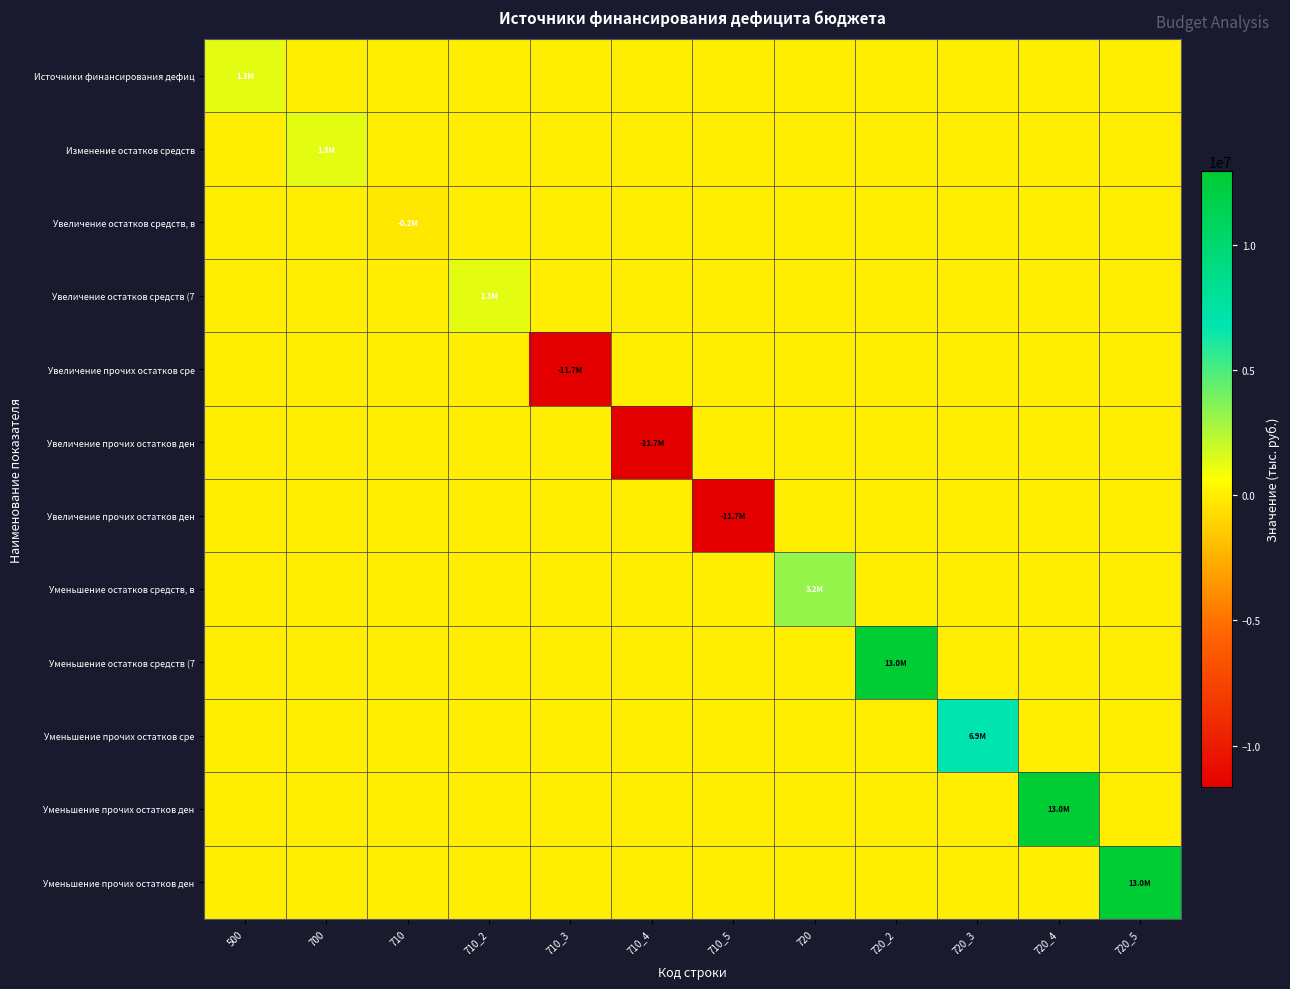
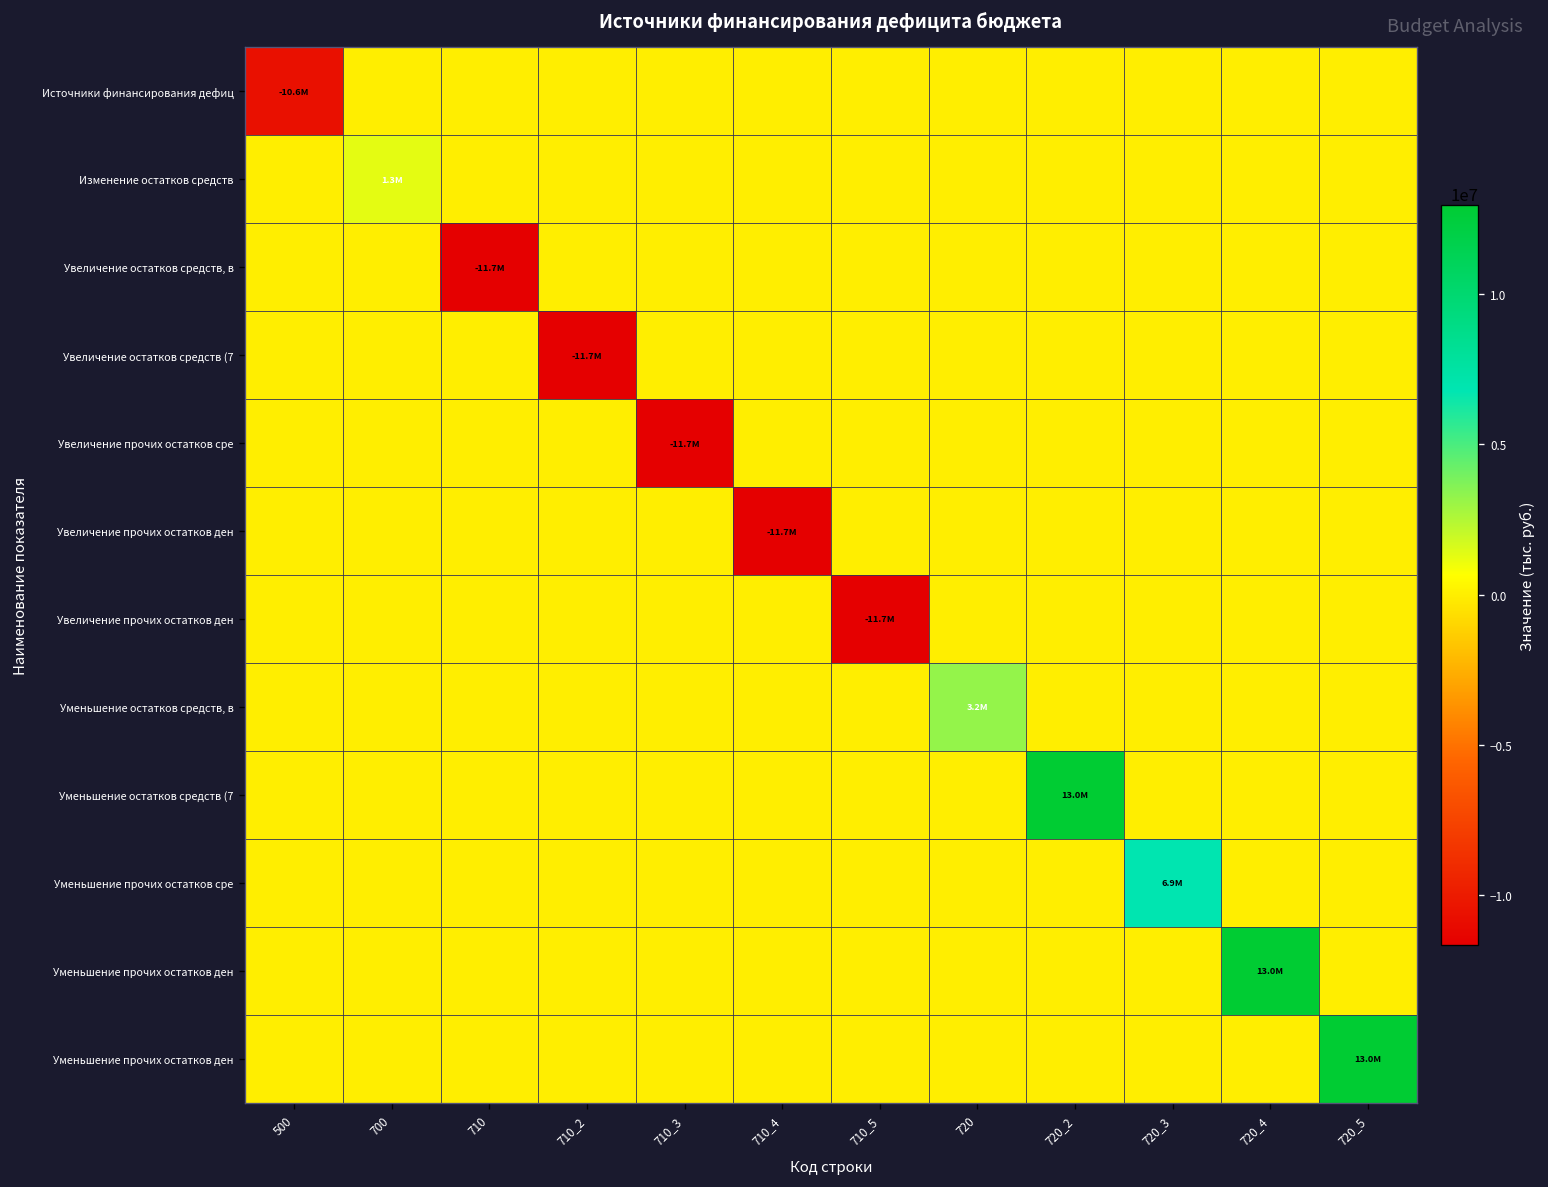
Источники финансирования дефиц, 500: 1.3M -> -10.6M
Увеличение остатков средств, в, 710: -0.2M -> -11.7M
Увеличение остатков средств (7, 710_2: 1.3M -> -11.7M
